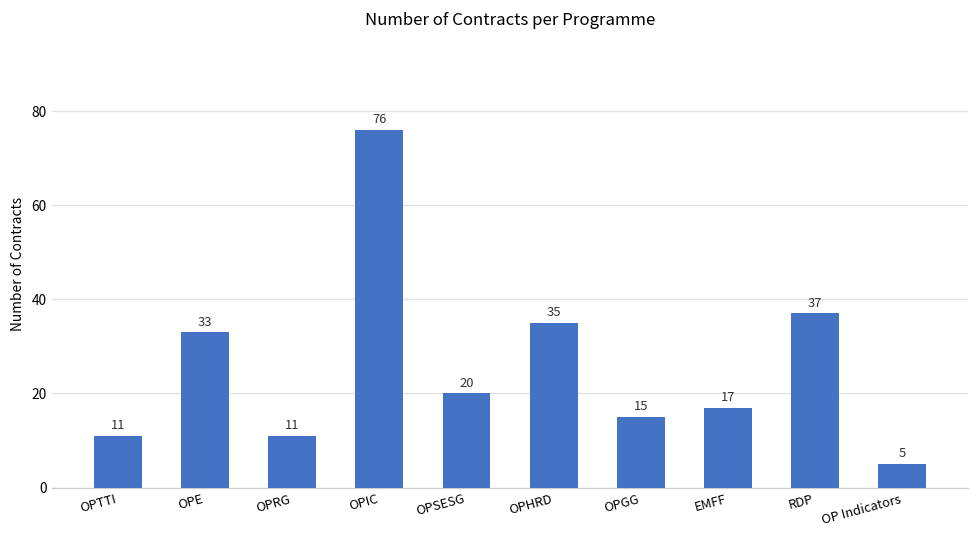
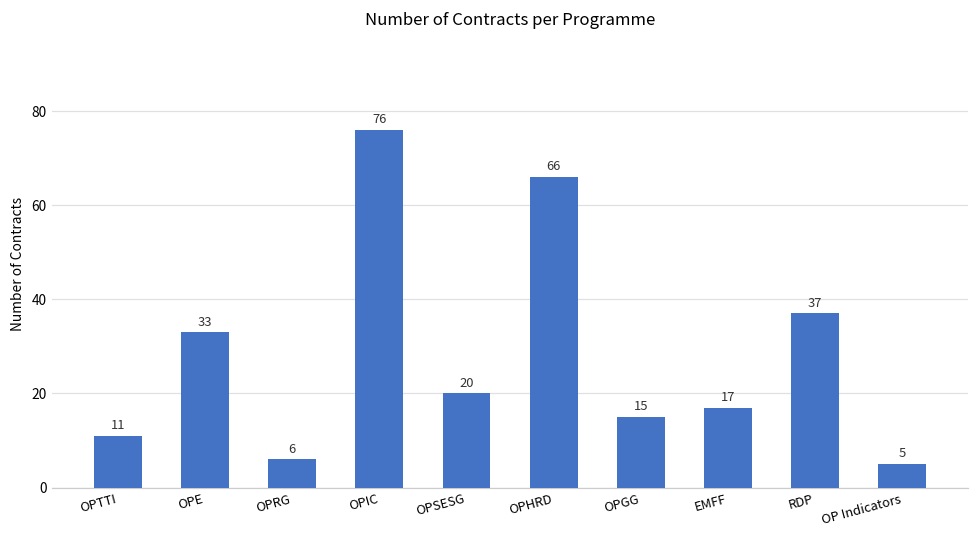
OPRG: 11 -> 6
OPHRD: 35 -> 66
